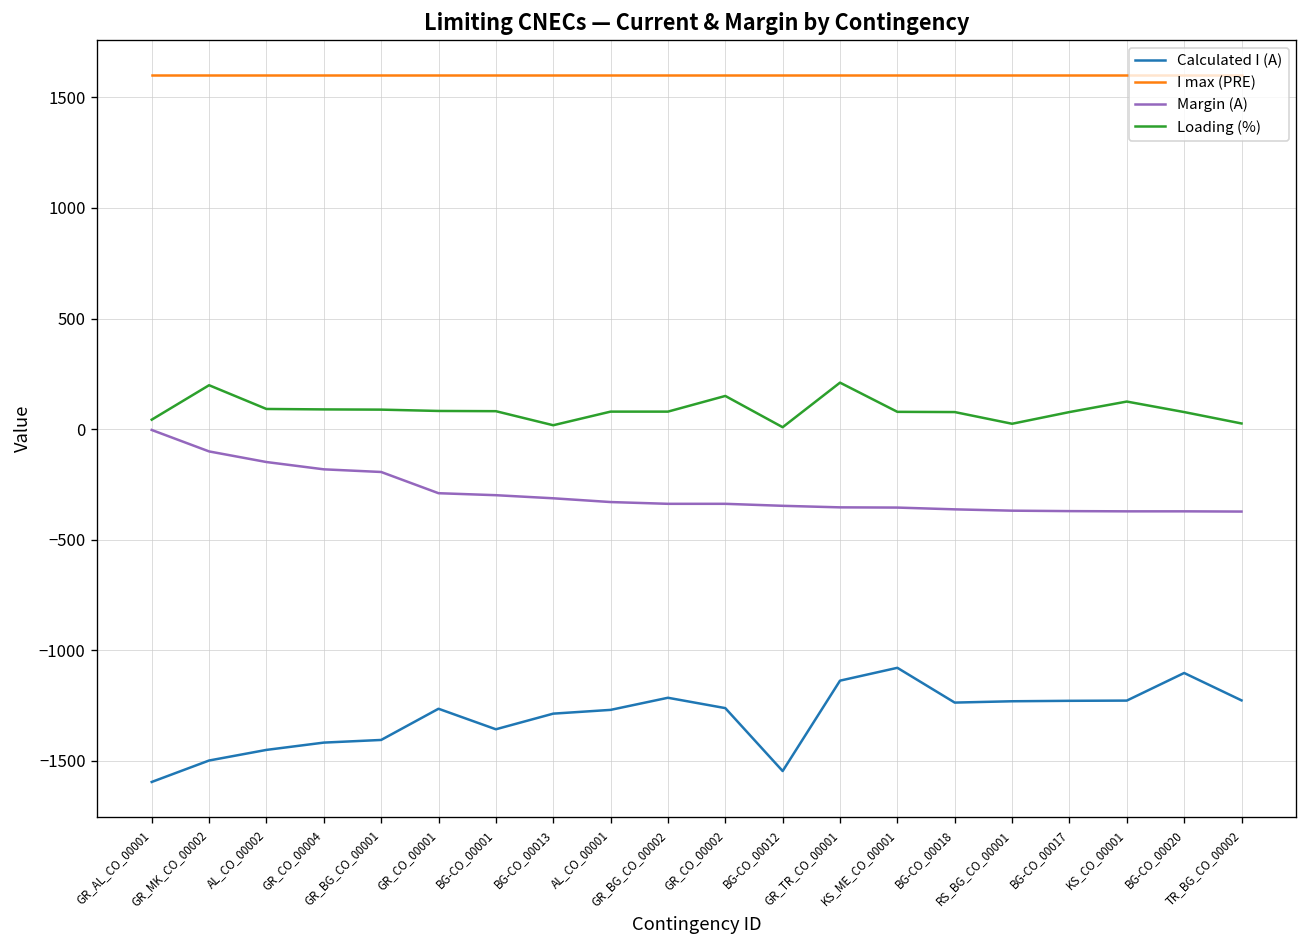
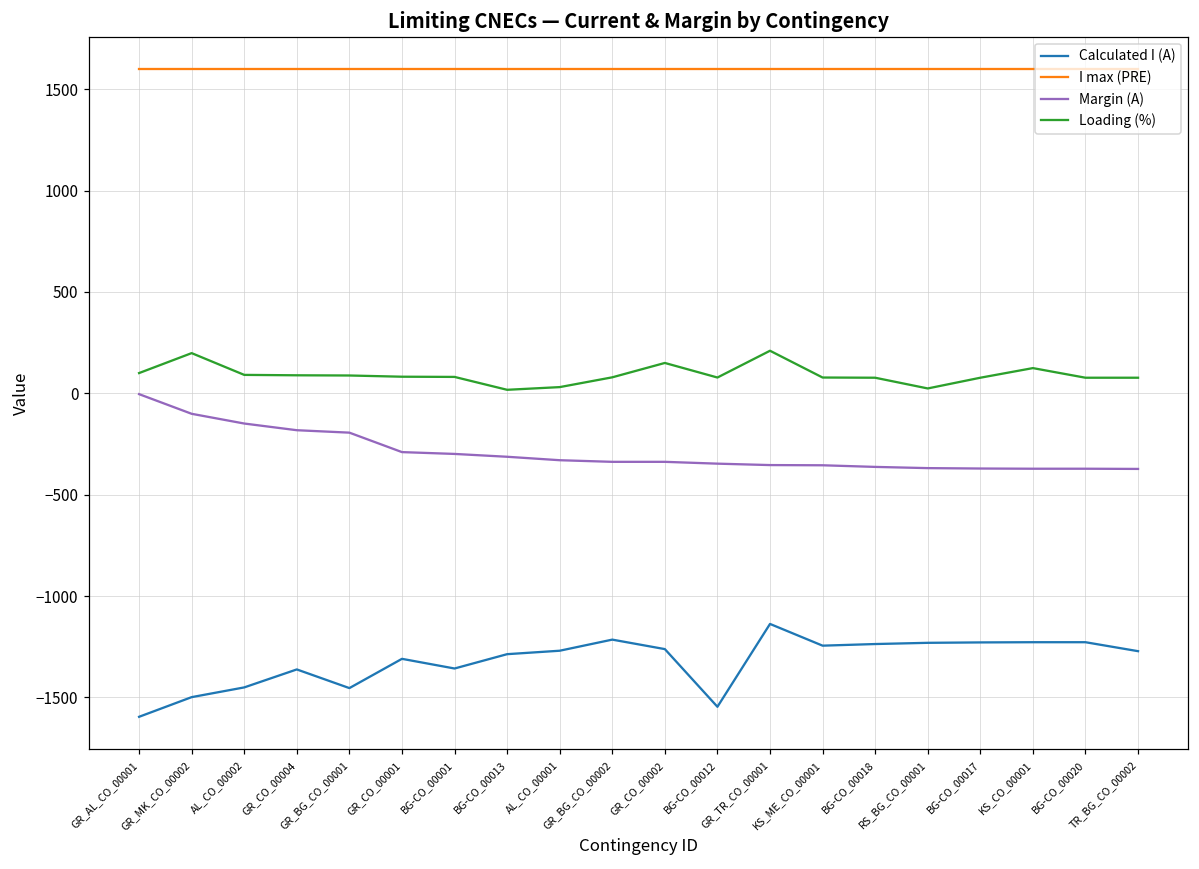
Loading (%), GR_AL_CO_00001: 40 -> 100
Calculated I (A), GR_CO_00004: -1420 -> -1360
Calculated I (A), GR_BG_CO_00001: -1410 -> -1450
Calculated I (A), GR_CO_00001: -1260 -> -1310
Loading (%), AL_CO_00001: 80 -> 30
Loading (%), BG-CO_00012: 10 -> 80
Calculated I (A), KS_ME_CO_00001: -1080 -> -1250
Calculated I (A), BG-CO_00020: -1100 -> -1230
Calculated I (A), TR_BG_CO_00002: -1230 -> -1270
Loading (%), TR_BG_CO_00002: 30 -> 80
